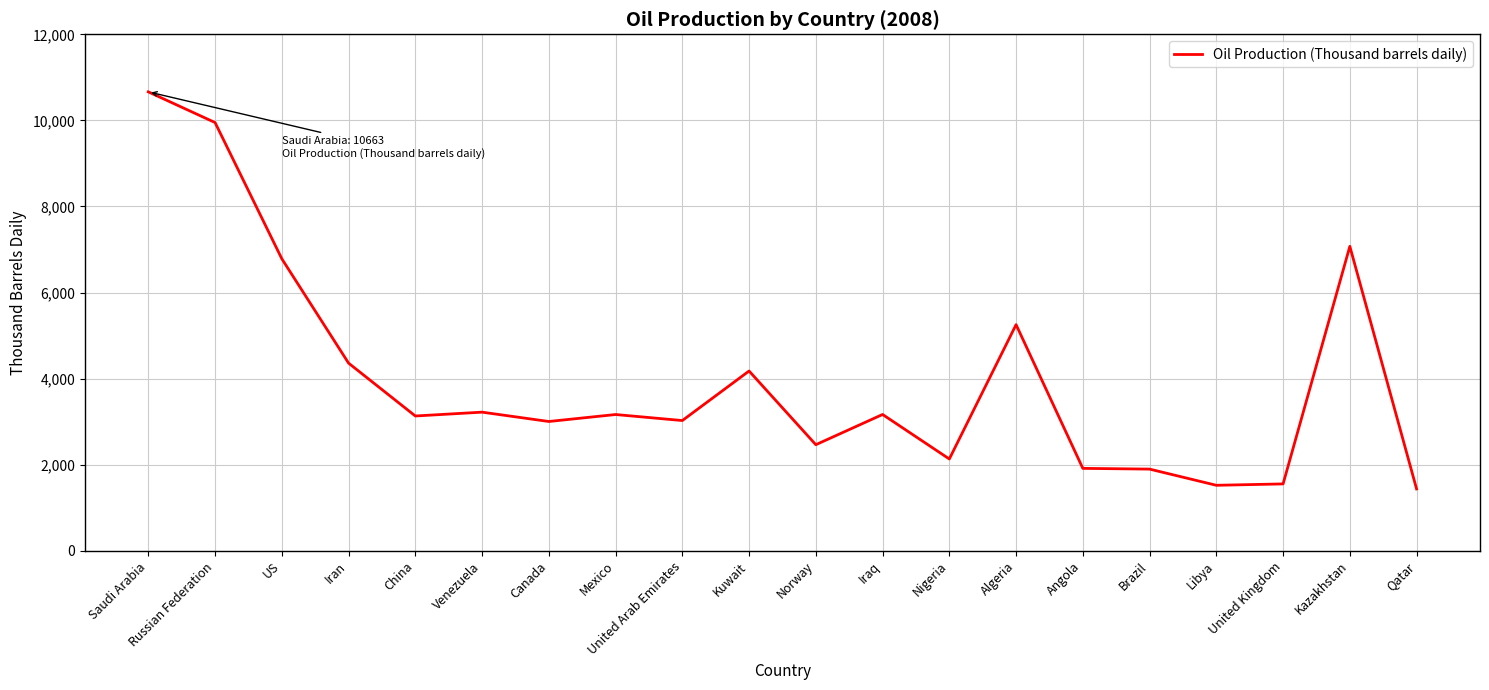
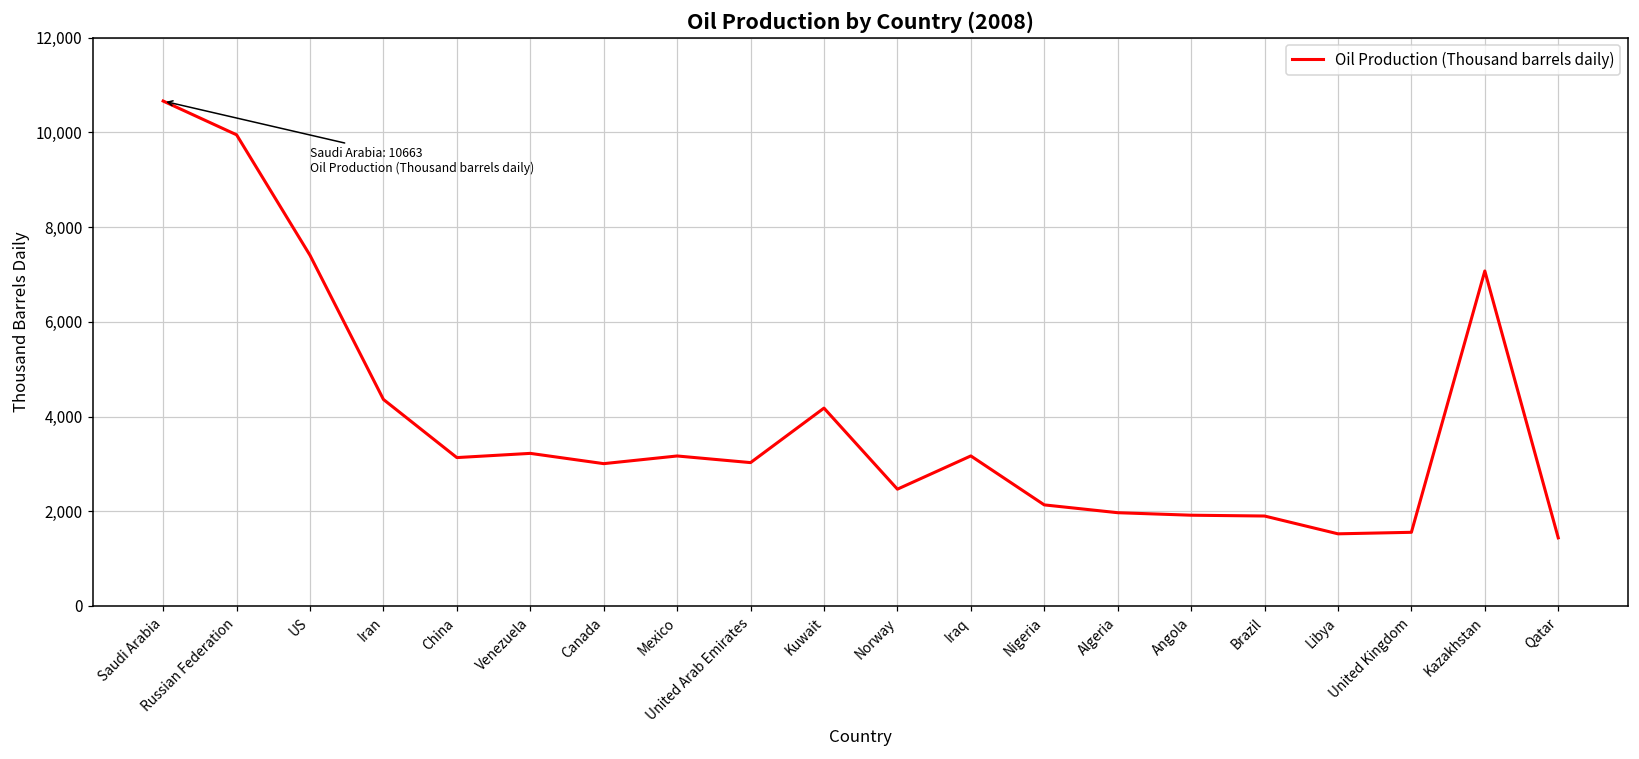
US: 6,800 -> 7,400
Algeria: 5,300 -> 2,000
